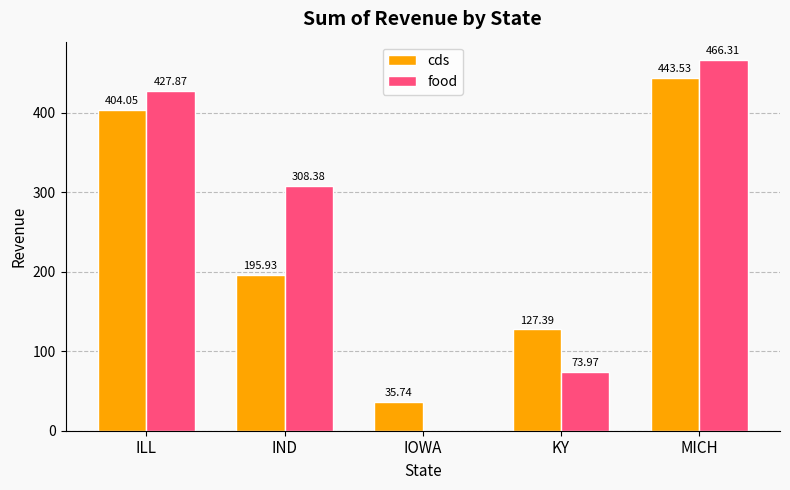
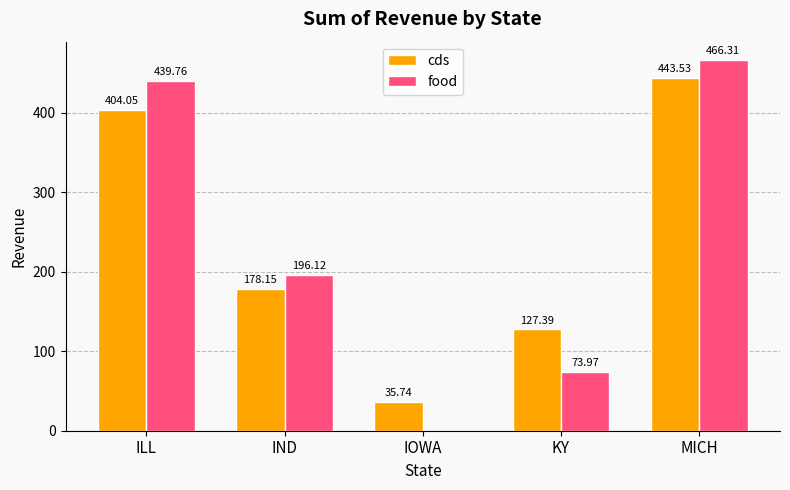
food, ILL: 427.87 -> 439.76
cds, IND: 195.93 -> 178.15
food, IND: 308.38 -> 196.12
